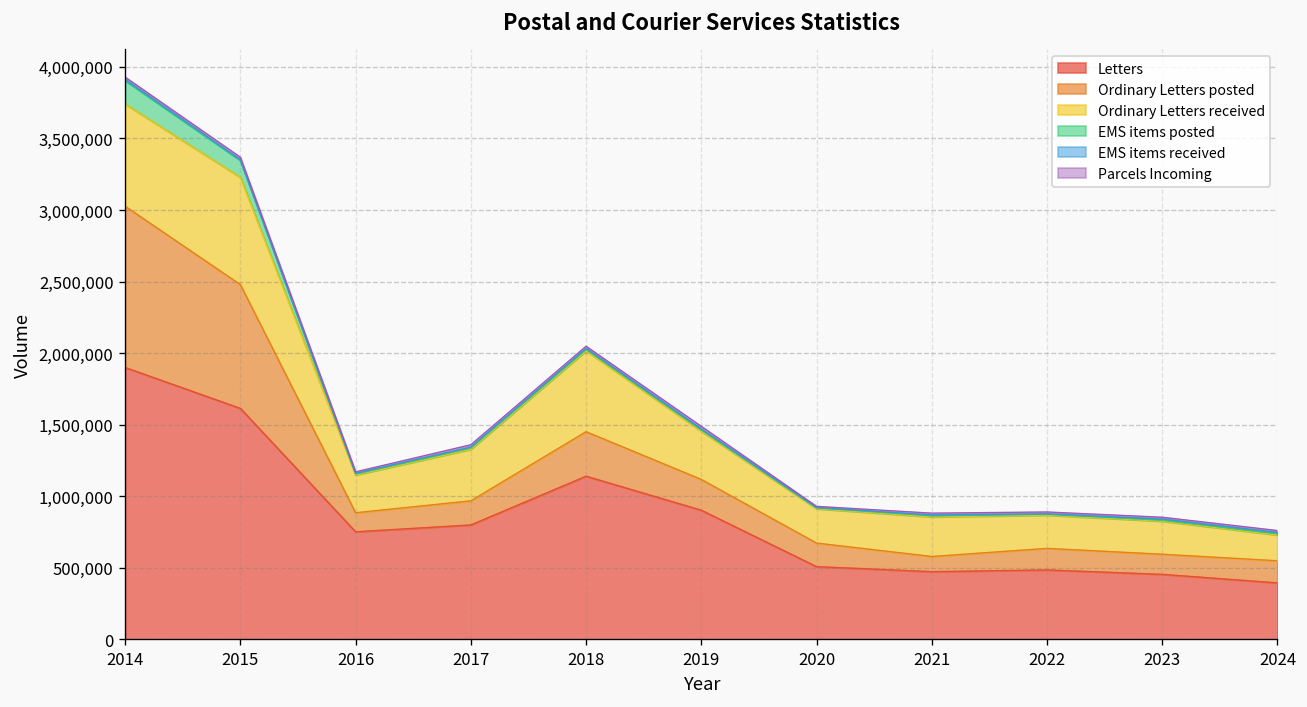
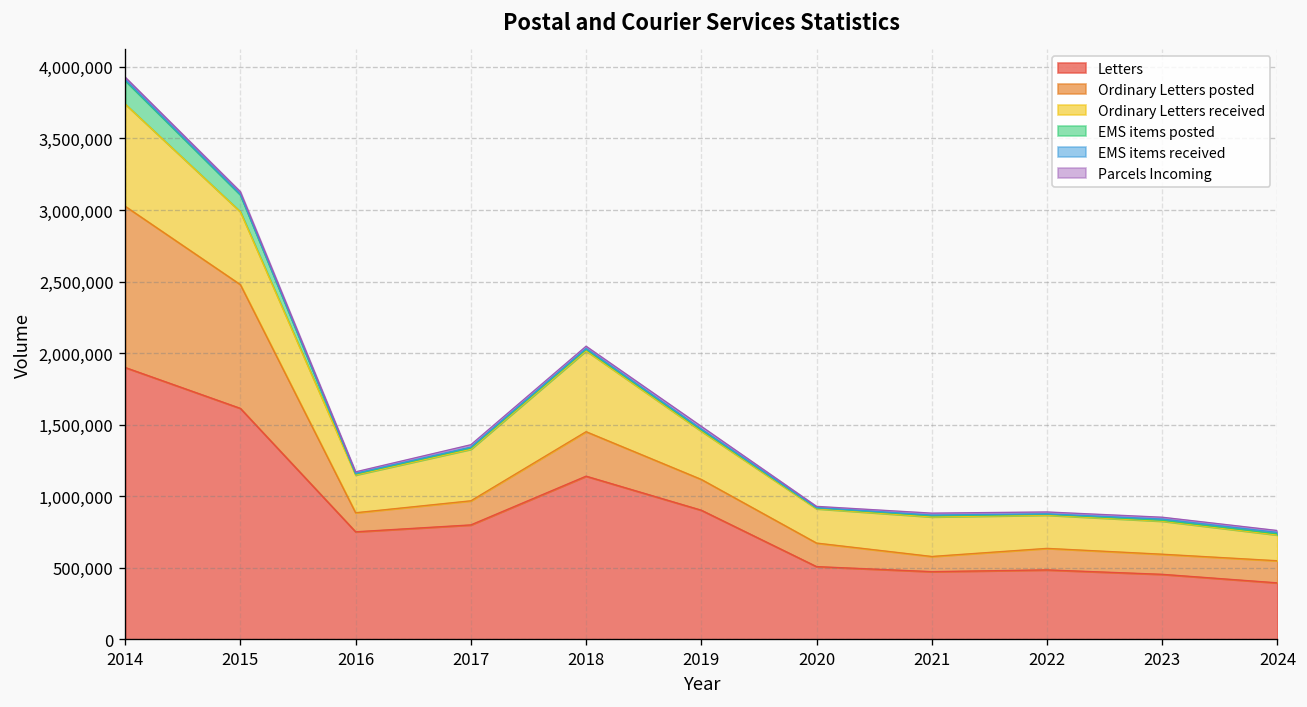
Ordinary Letters received, 2015: 750,000 -> 510,000
